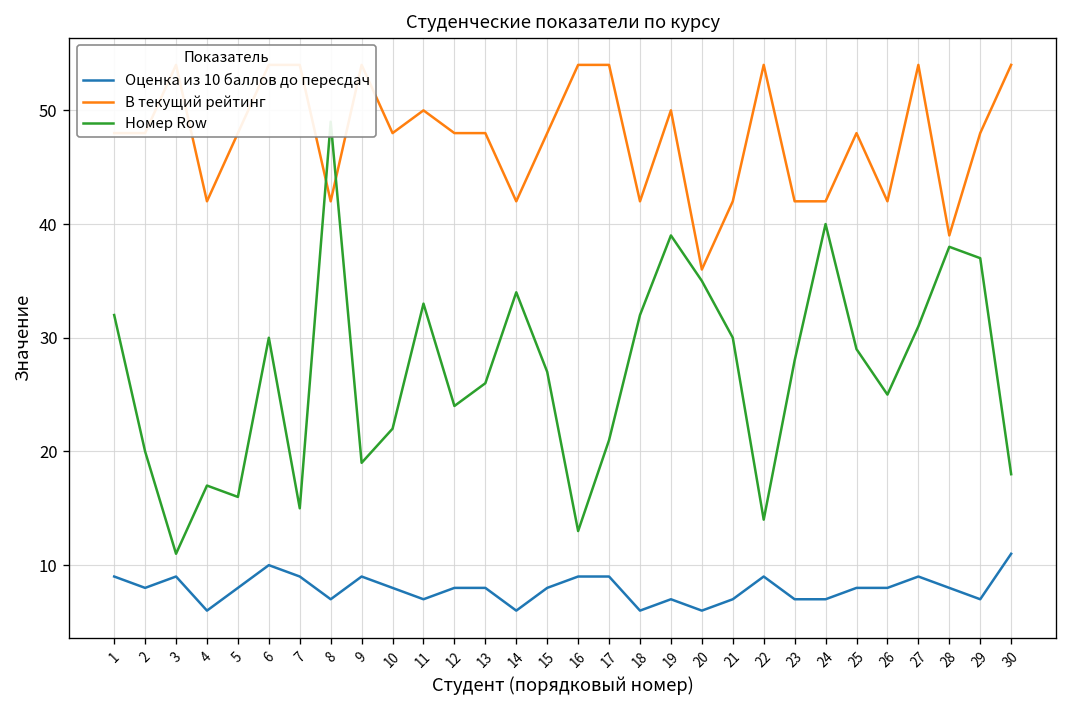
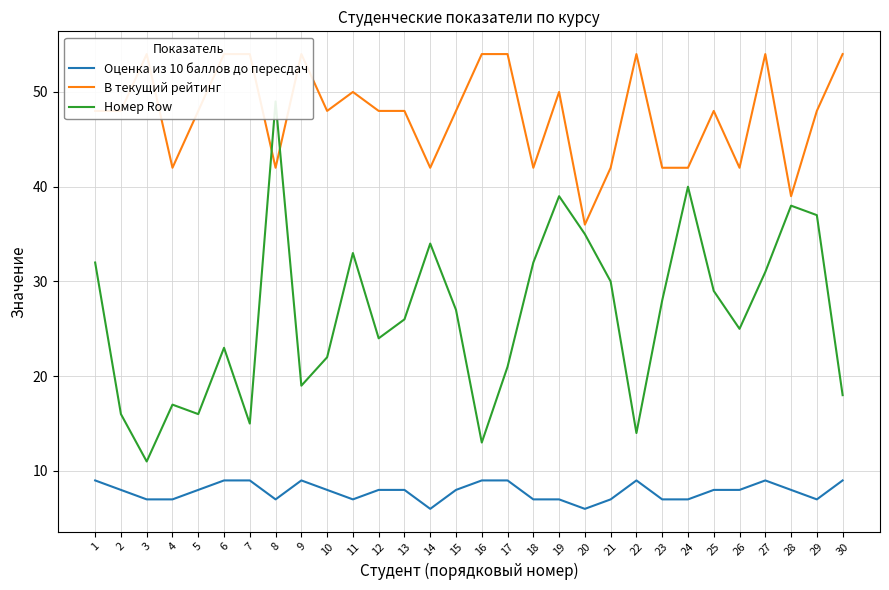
Номер Row, 2: 20 -> 16
Оценка из 10 баллов до пересдач, 3: 9 -> 7
Оценка из 10 баллов до пересдач, 4: 6 -> 7
Оценка из 10 баллов до пересдач, 6: 10 -> 9
Номер Row, 6: 30 -> 23
Оценка из 10 баллов до пересдач, 18: 6 -> 7
Оценка из 10 баллов до пересдач, 30: 11 -> 9
